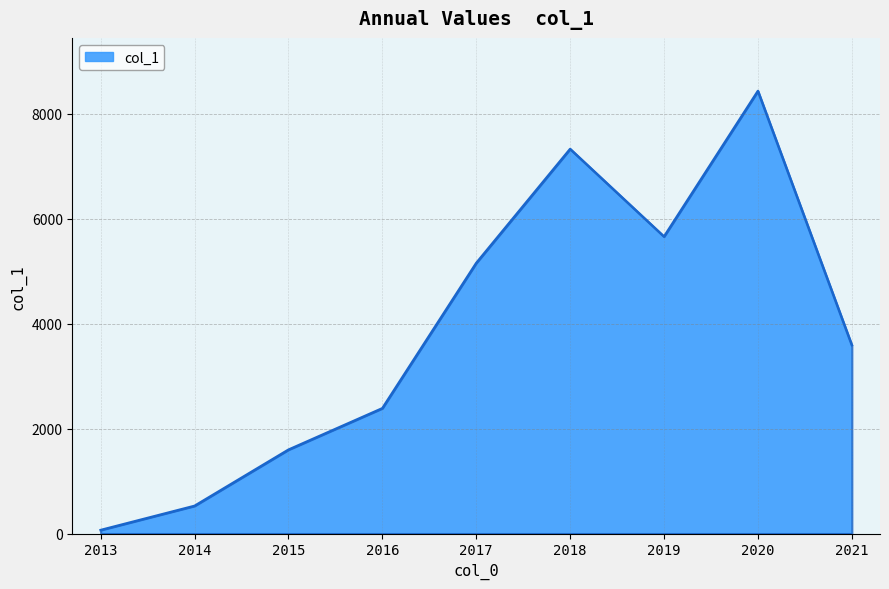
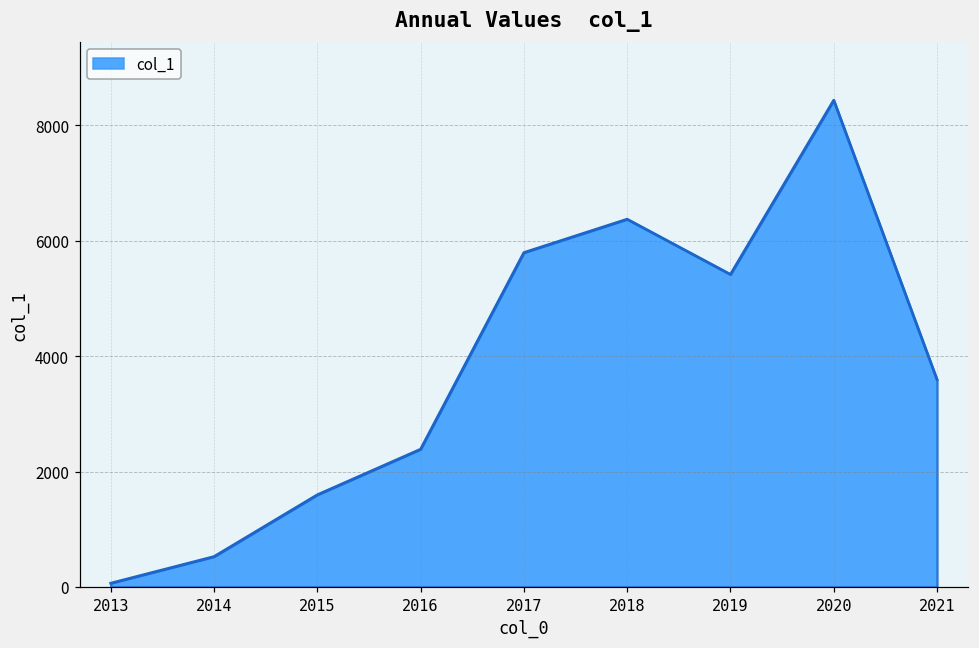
2017: 5200 -> 5800
2018: 7300 -> 6400
2019: 5700 -> 5400
